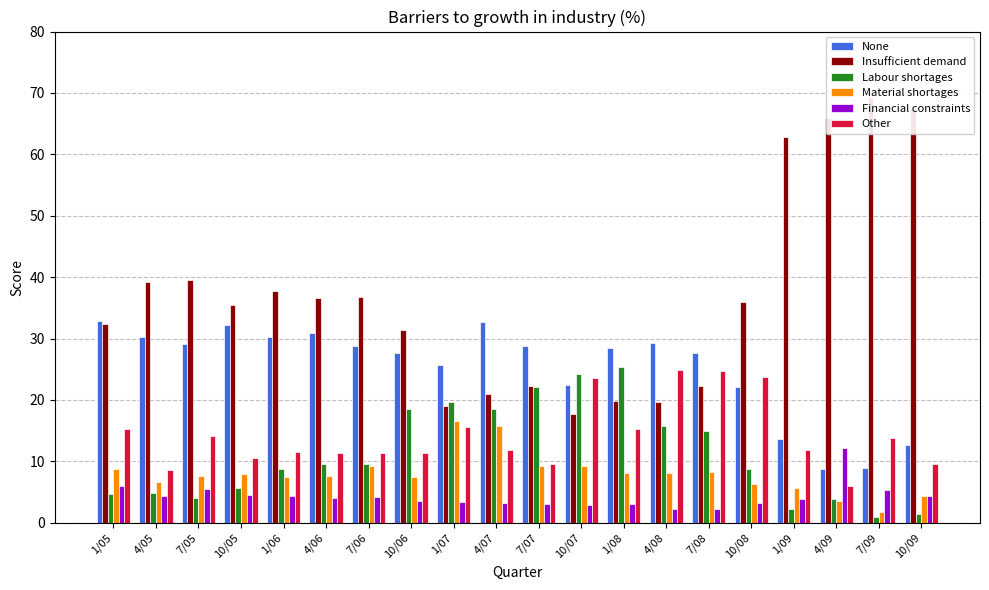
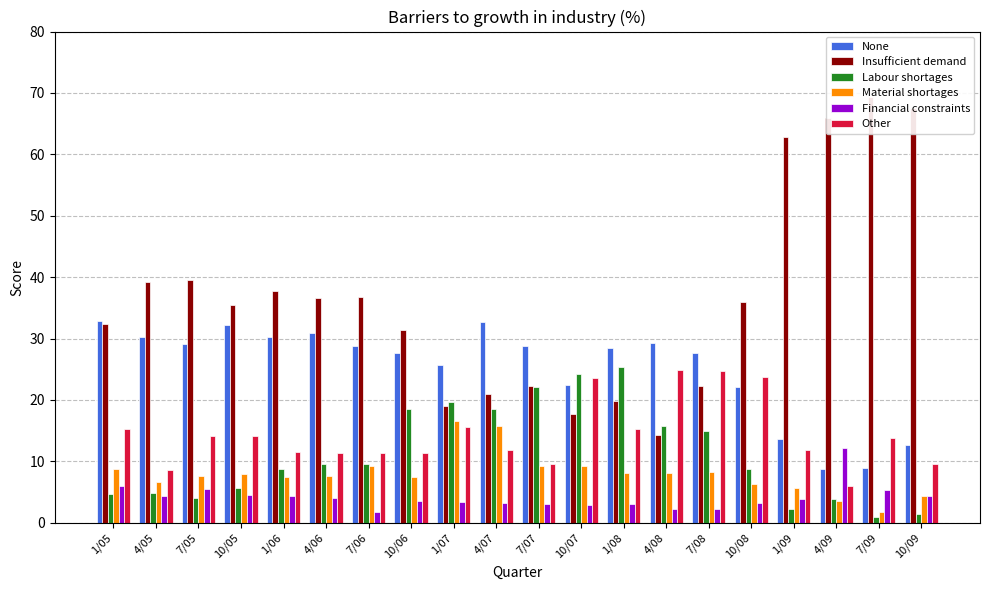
Other, 10/05: 11 -> 14
Financial constraints, 7/06: 4 -> 2
Insufficient demand, 4/08: 20 -> 14
